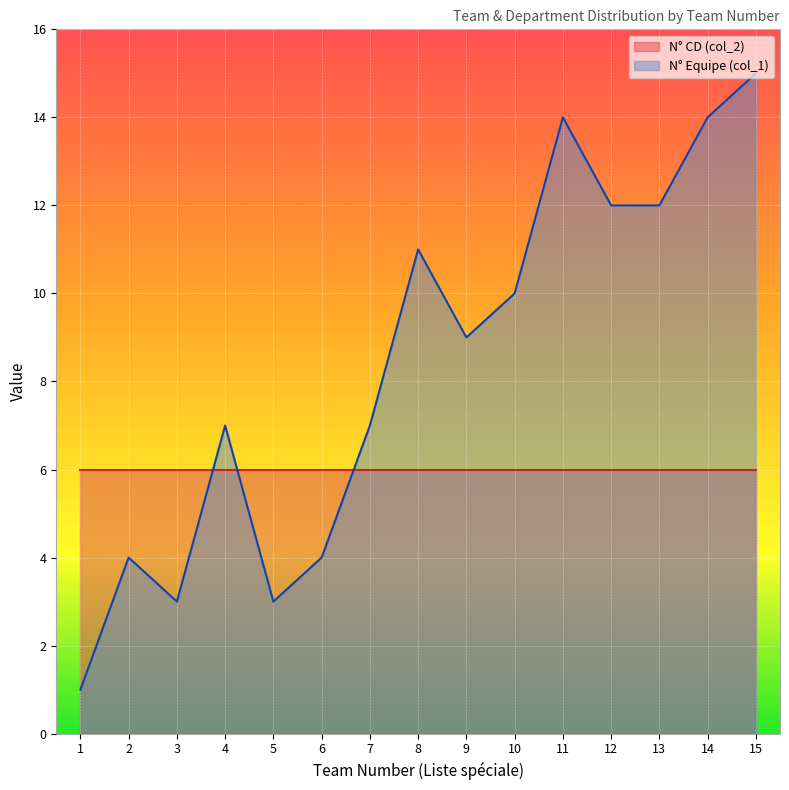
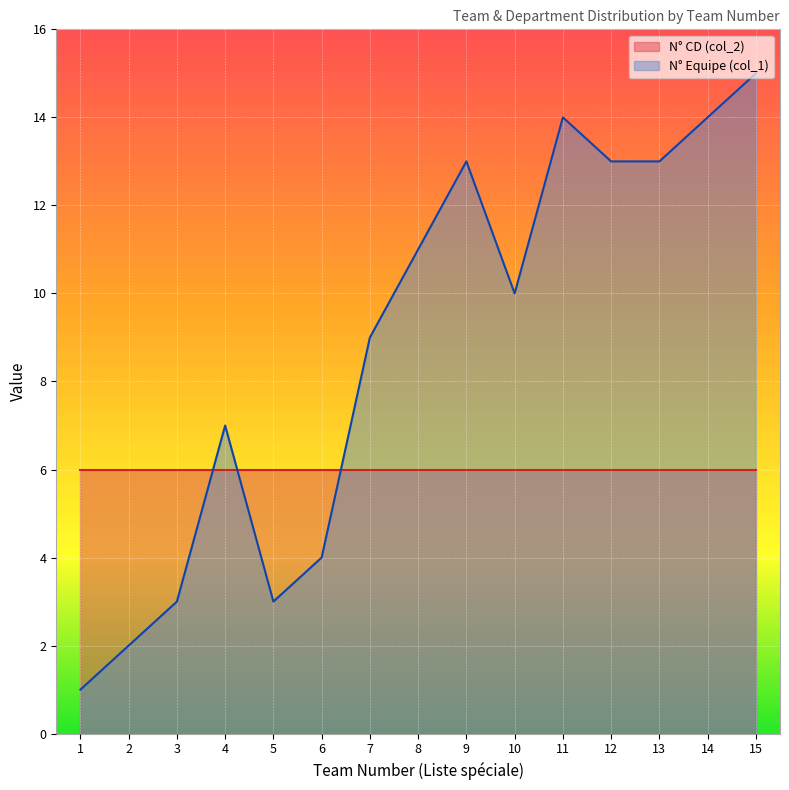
N° Equipe (col_1), 2: 4 -> 2
N° Equipe (col_1), 7: 7 -> 9
N° Equipe (col_1), 9: 9 -> 13
N° Equipe (col_1), 12: 12 -> 13
N° Equipe (col_1), 13: 12 -> 13
